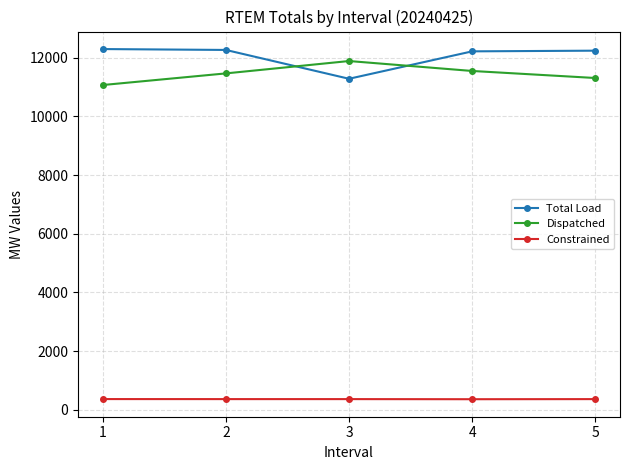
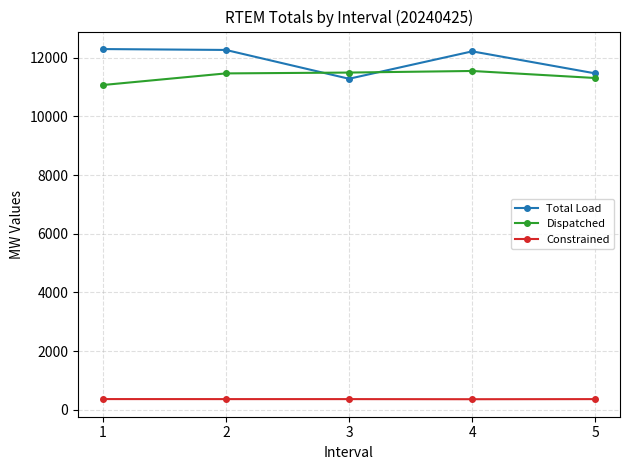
Dispatched, 3: 11900 -> 11500
Total Load, 5: 12200 -> 11500
